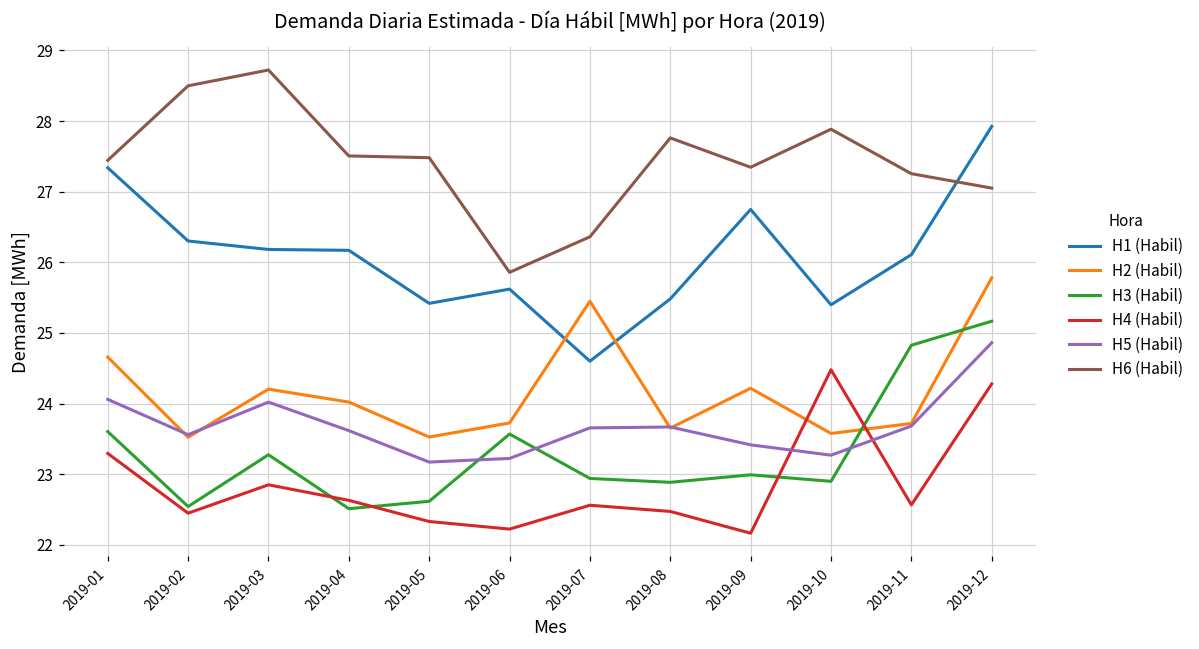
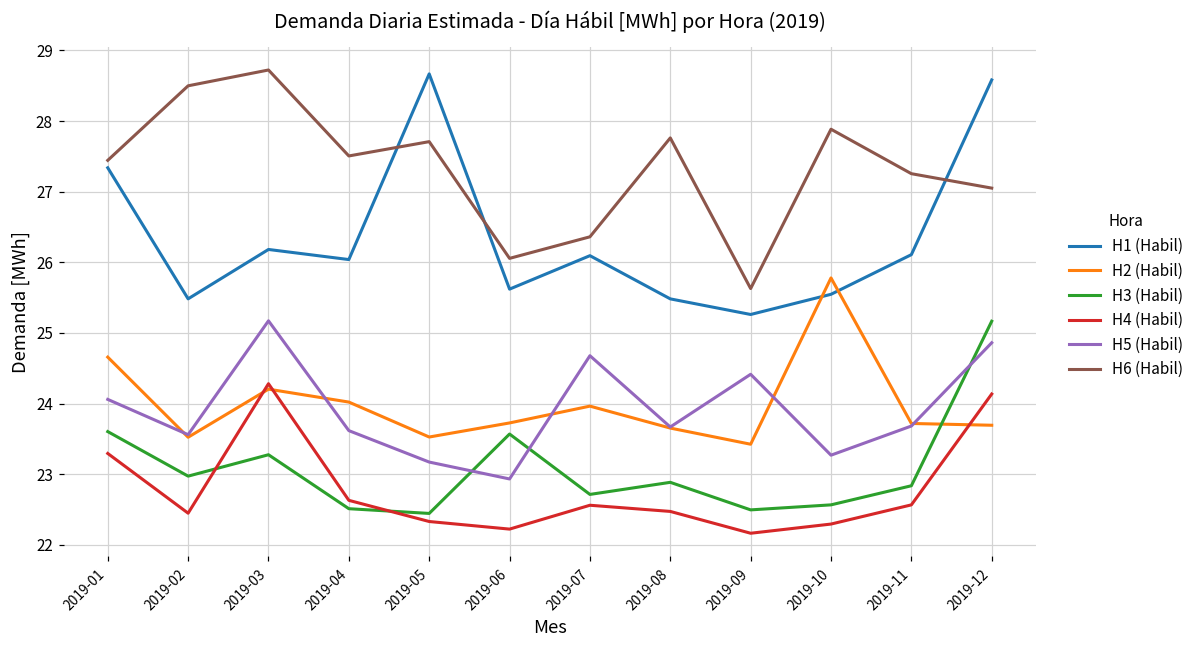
H1 (Habil), 2019-02: 26.3 -> 25.5
H3 (Habil), 2019-02: 22.5 -> 23.0
H4 (Habil), 2019-03: 22.9 -> 24.3
H5 (Habil), 2019-03: 24.0 -> 25.2
H1 (Habil), 2019-04: 26.2 -> 26.0
H1 (Habil), 2019-05: 25.4 -> 28.7
H3 (Habil), 2019-05: 22.6 -> 22.4
H6 (Habil), 2019-05: 27.5 -> 27.7
H5 (Habil), 2019-06: 23.2 -> 22.9
H6 (Habil), 2019-06: 25.9 -> 26.1
H1 (Habil), 2019-07: 24.6 -> 26.1
H2 (Habil), 2019-07: 25.4 -> 24.0
H3 (Habil), 2019-07: 22.9 -> 22.7
H5 (Habil), 2019-07: 23.7 -> 24.7
H1 (Habil), 2019-09: 26.7 -> 25.3
H2 (Habil), 2019-09: 24.2 -> 23.4
H3 (Habil), 2019-09: 23.0 -> 22.5
H5 (Habil), 2019-09: 23.4 -> 24.4
H6 (Habil), 2019-09: 27.3 -> 25.6
H1 (Habil), 2019-10: 25.4 -> 25.5
H2 (Habil), 2019-10: 23.6 -> 25.8
H3 (Habil), 2019-10: 22.9 -> 22.6
H4 (Habil), 2019-10: 24.5 -> 22.3
H3 (Habil), 2019-11: 24.8 -> 22.8
H1 (Habil), 2019-12: 27.9 -> 28.6
H2 (Habil), 2019-12: 25.8 -> 23.7
H4 (Habil), 2019-12: 24.3 -> 24.1
